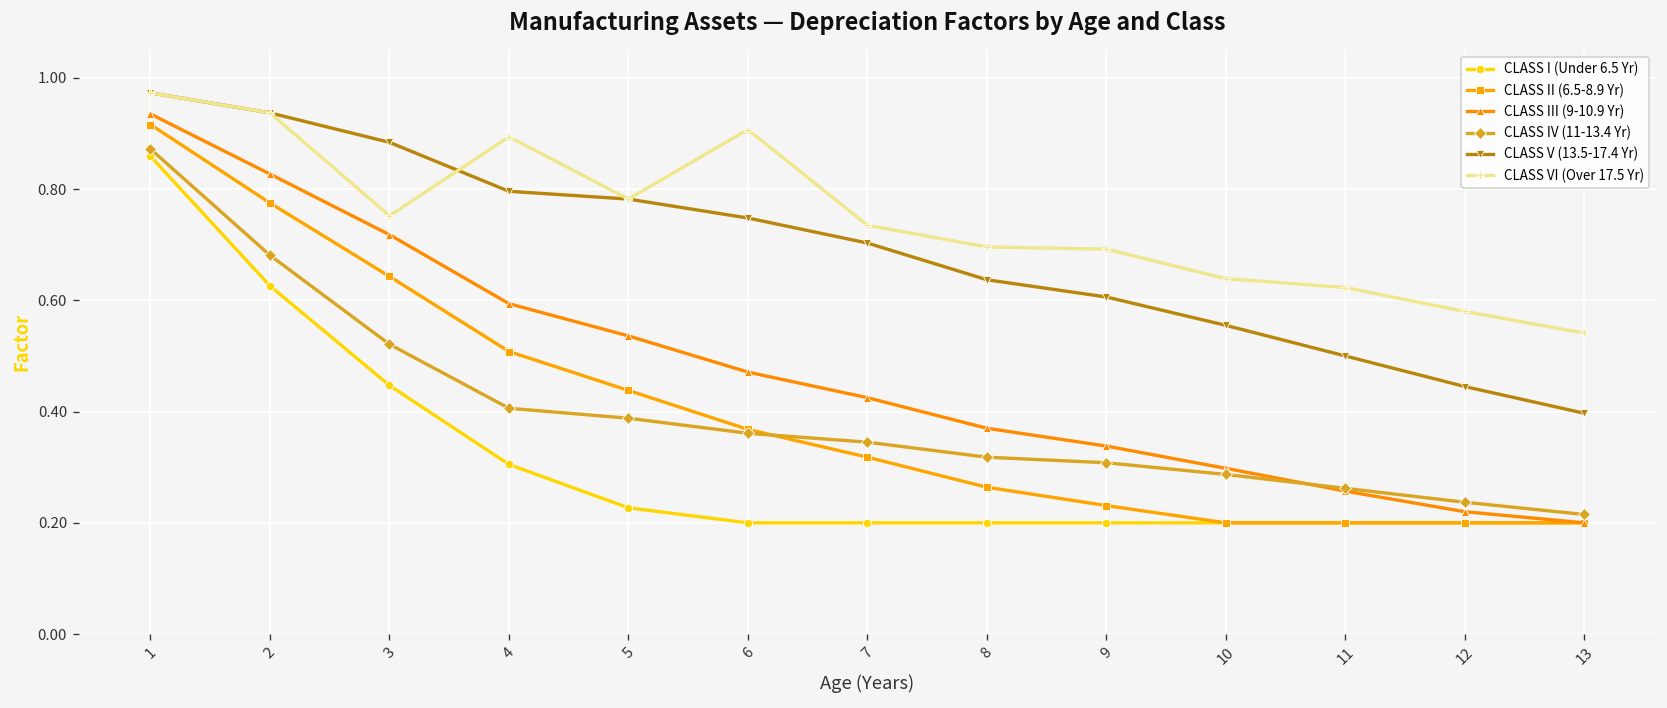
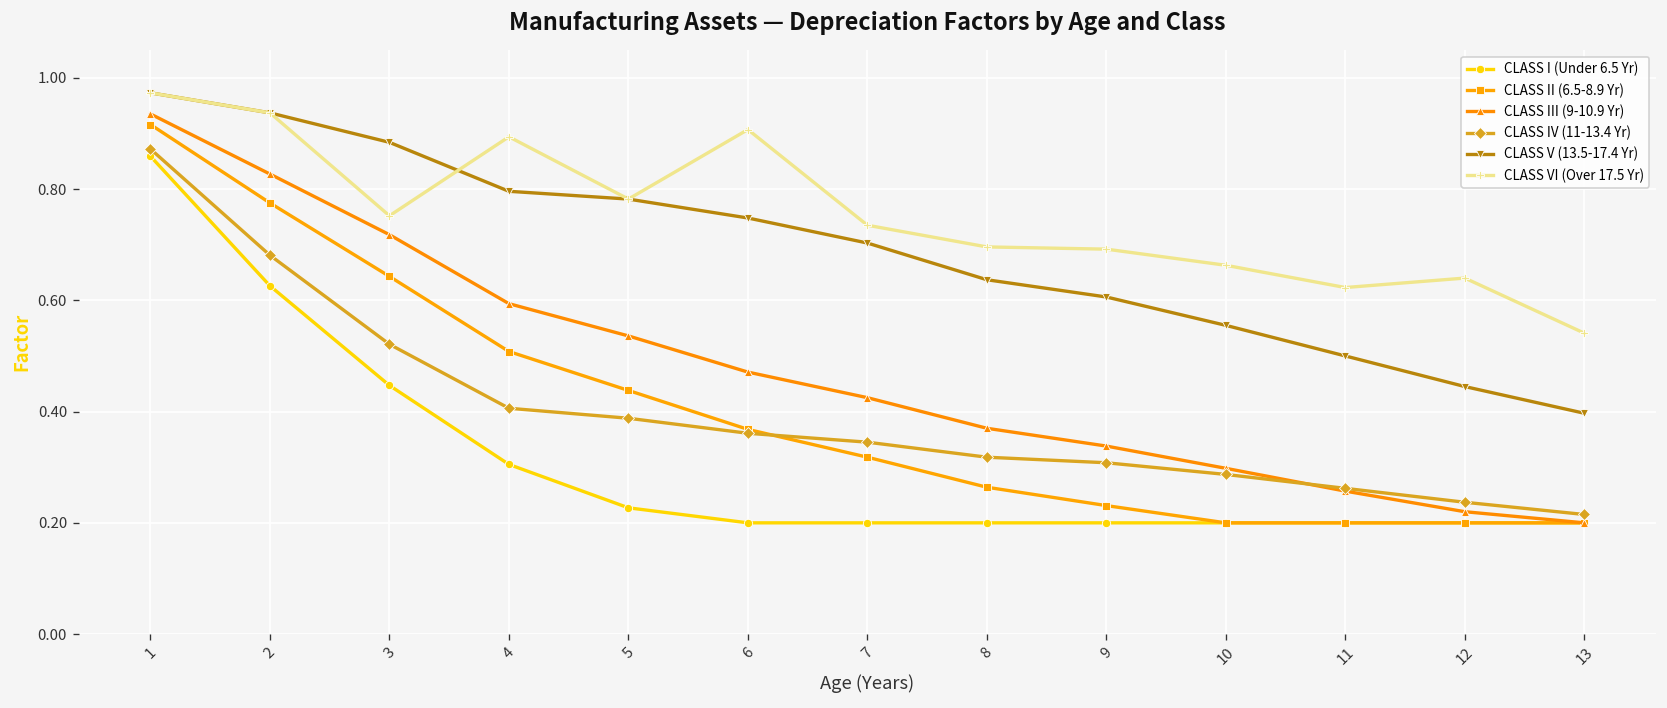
CLASS VI (Over 17.5 Yr), 10: 0.64 -> 0.66
CLASS VI (Over 17.5 Yr), 12: 0.58 -> 0.64
